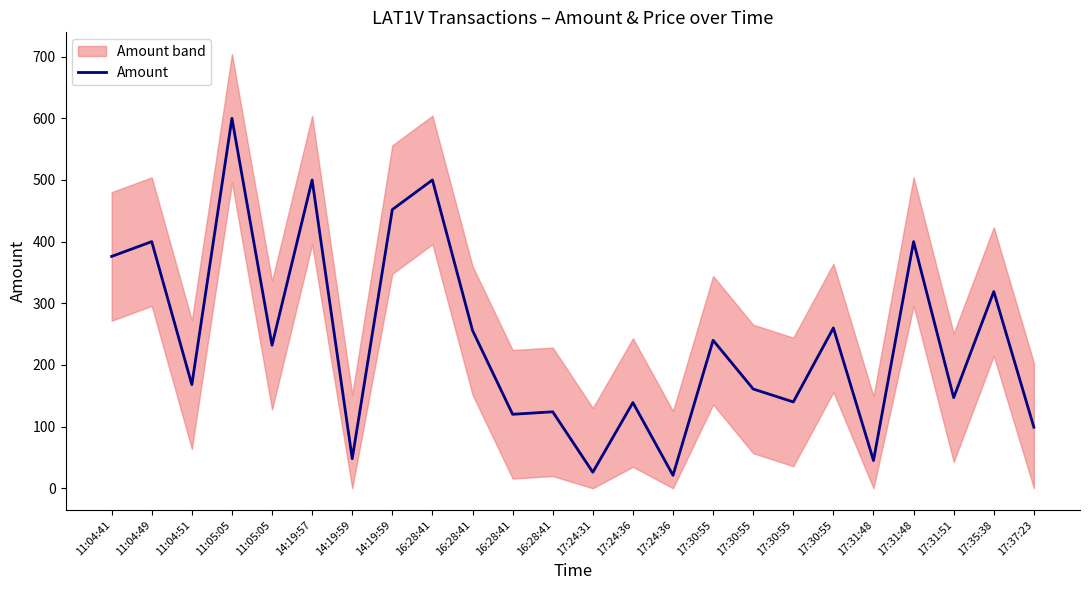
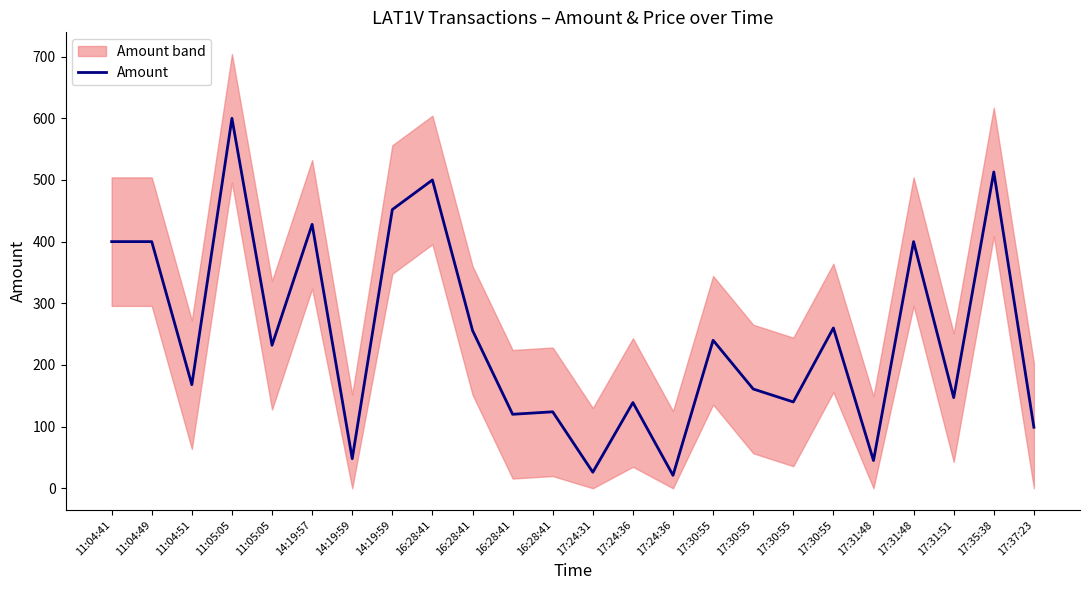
Amount, 11:04:41: 380 -> 400
Amount, 14:19:57: 500 -> 430
Amount, 17:35:38: 320 -> 510
